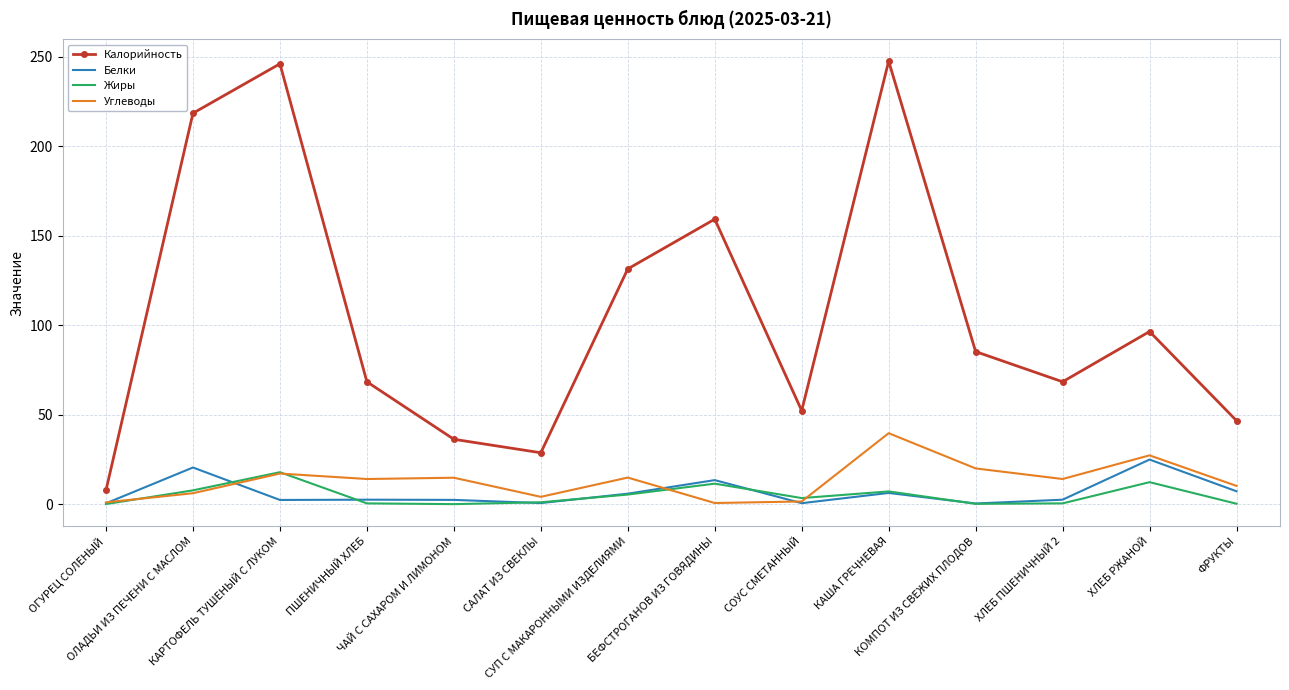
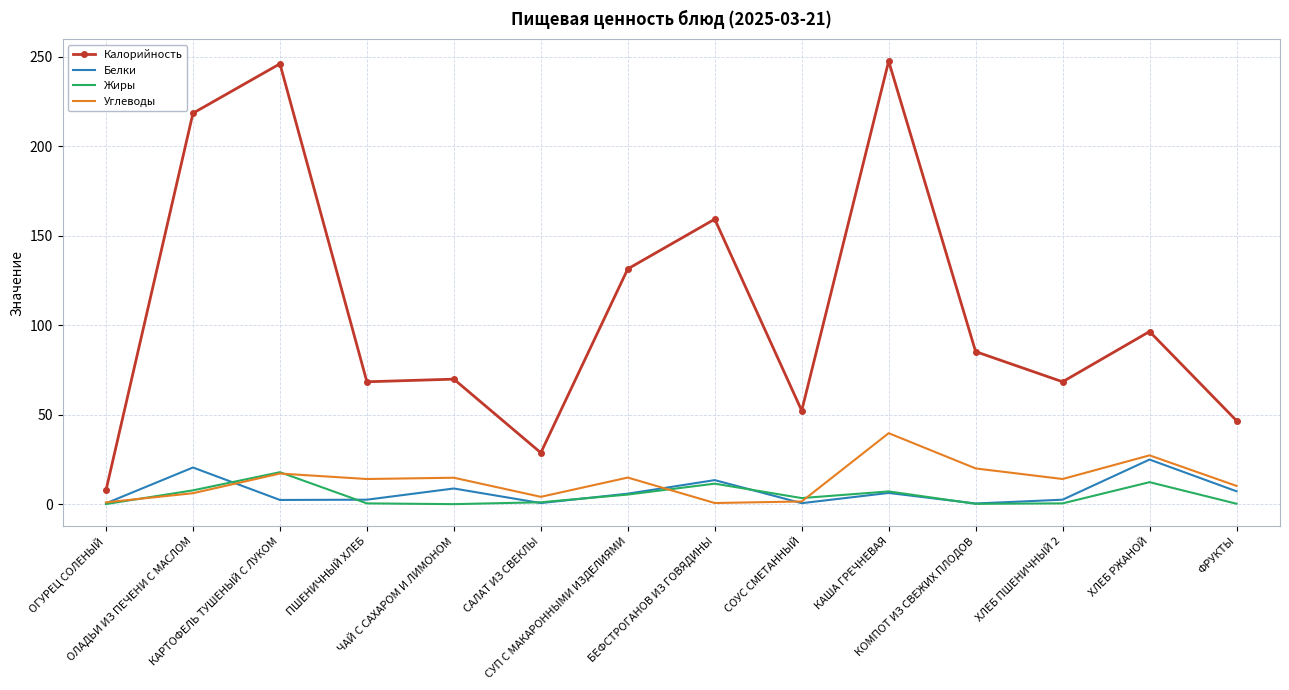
Калорийность, ЧАЙ С САХАРОМ И ЛИМОНОМ: 36 -> 70
Белки, ЧАЙ С САХАРОМ И ЛИМОНОМ: 2 -> 9
